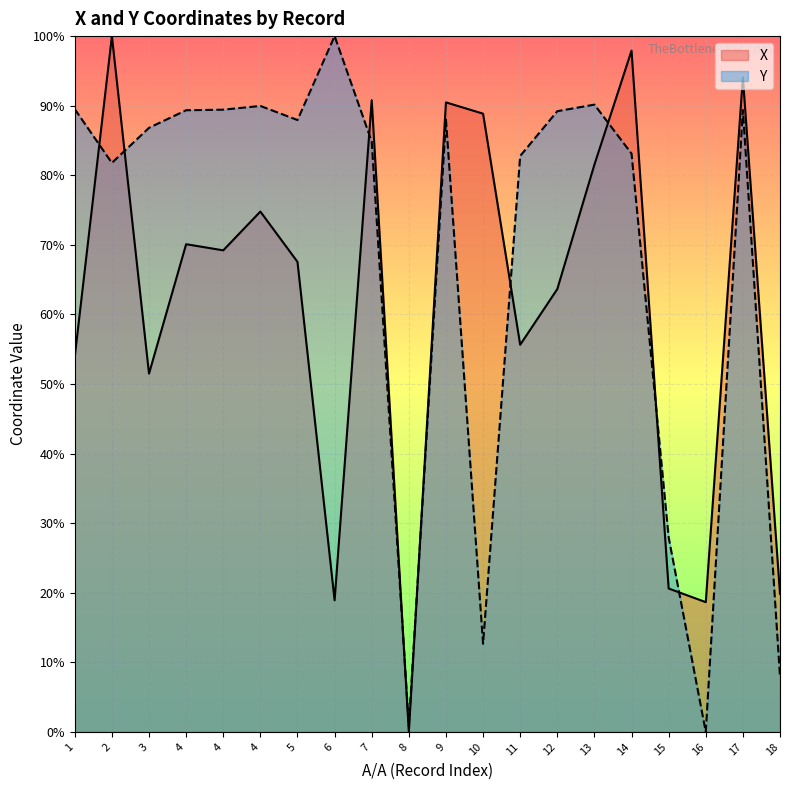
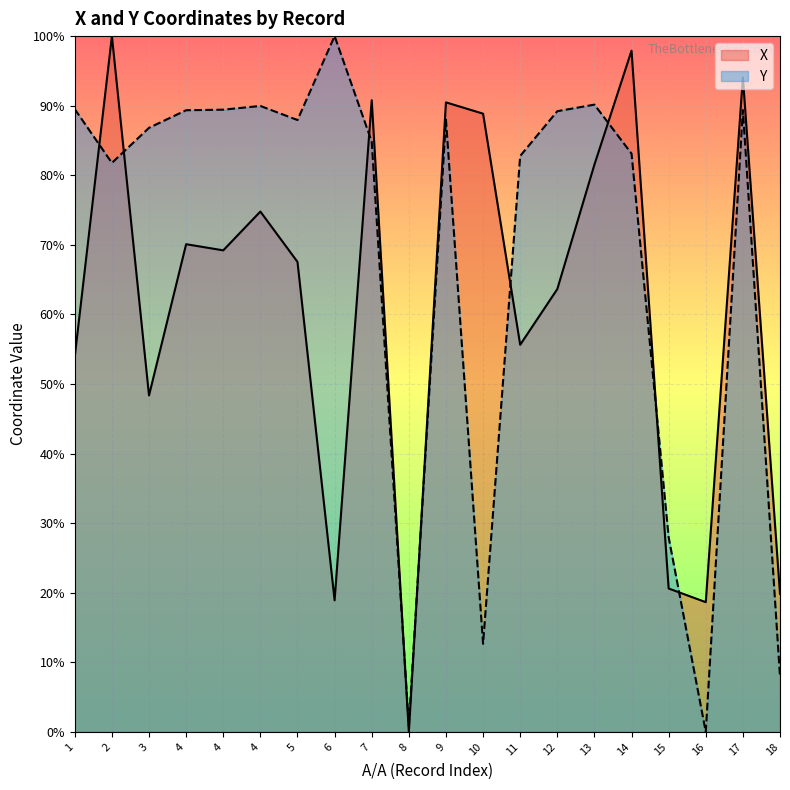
X, 3: 51% -> 48%
